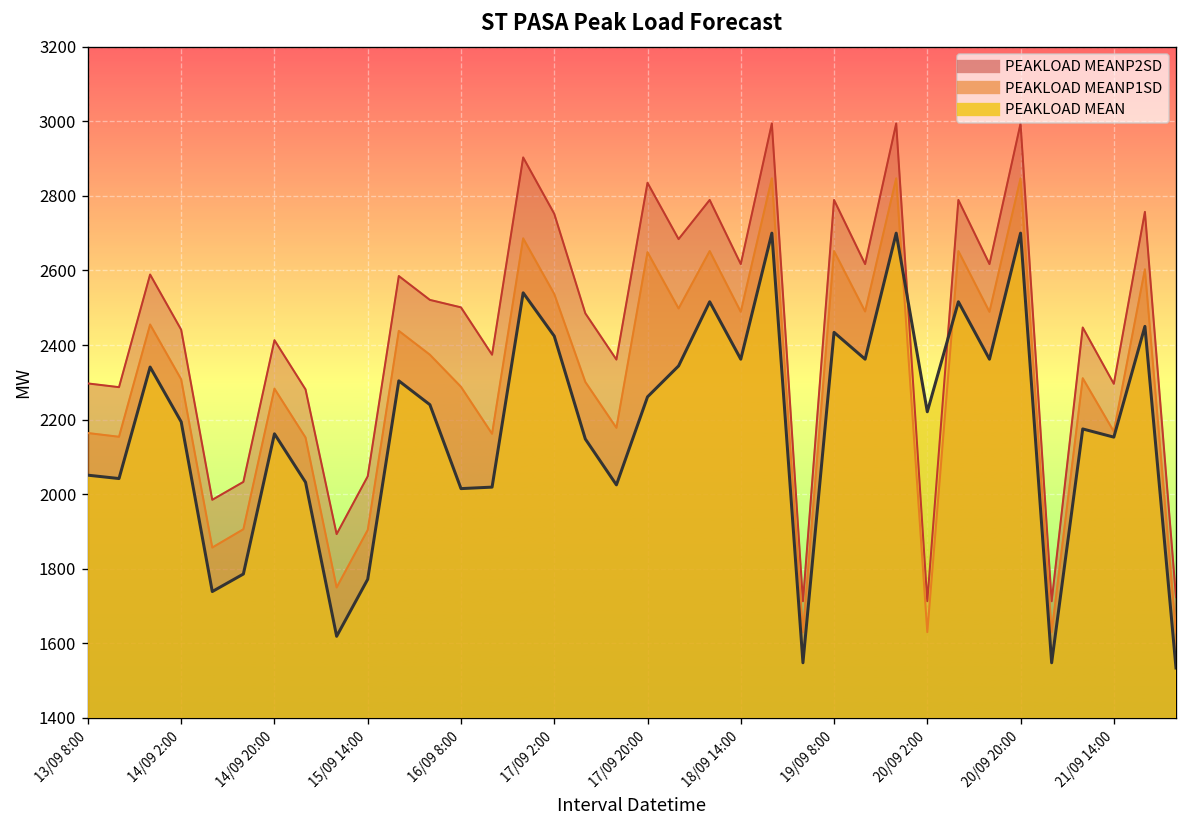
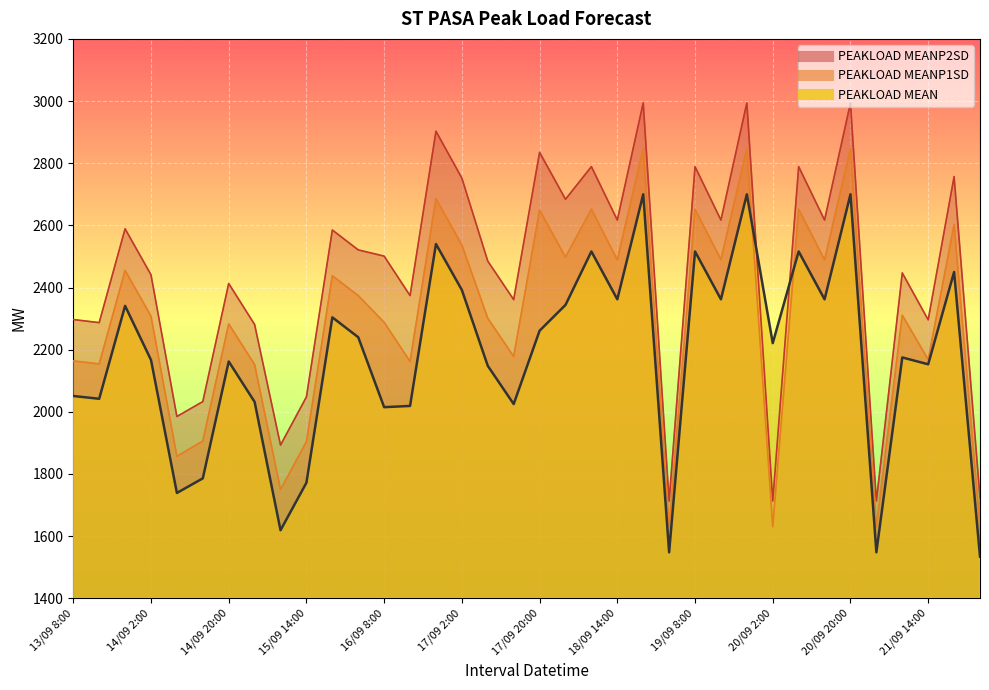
PEAKLOAD MEAN, 14/09 2:00: 2190 -> 2170
PEAKLOAD MEAN, 17/09 2:00: 2420 -> 2390
PEAKLOAD MEAN, 19/09 8:00: 2430 -> 2520
